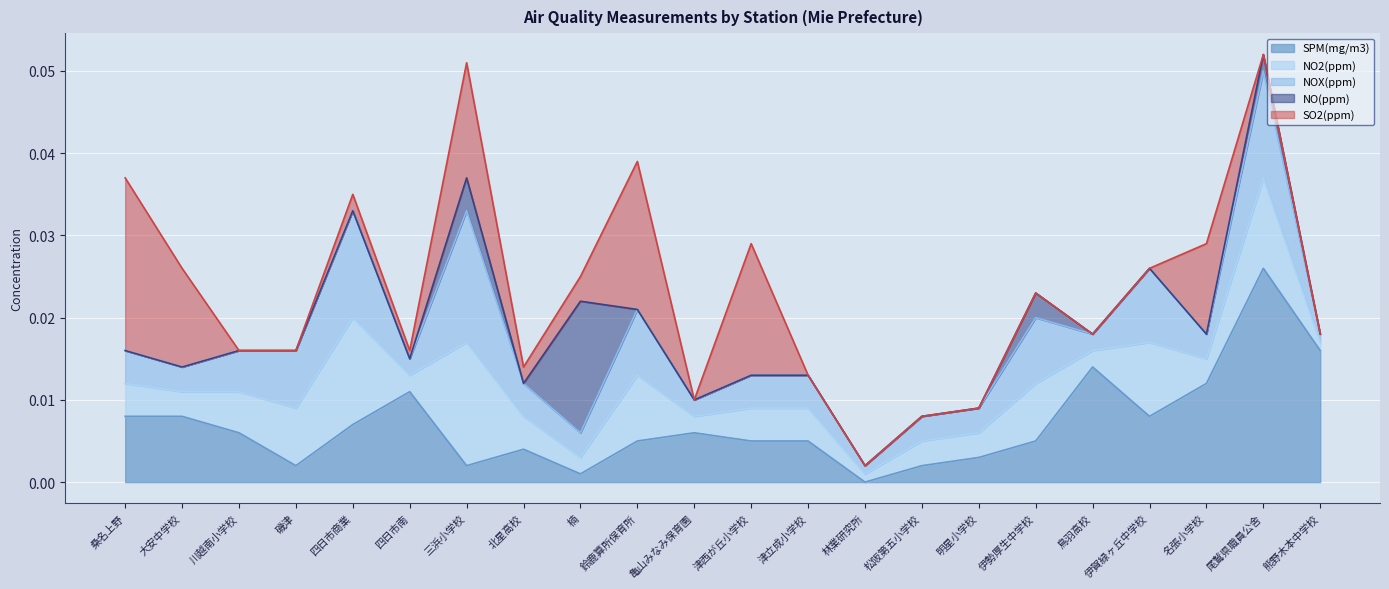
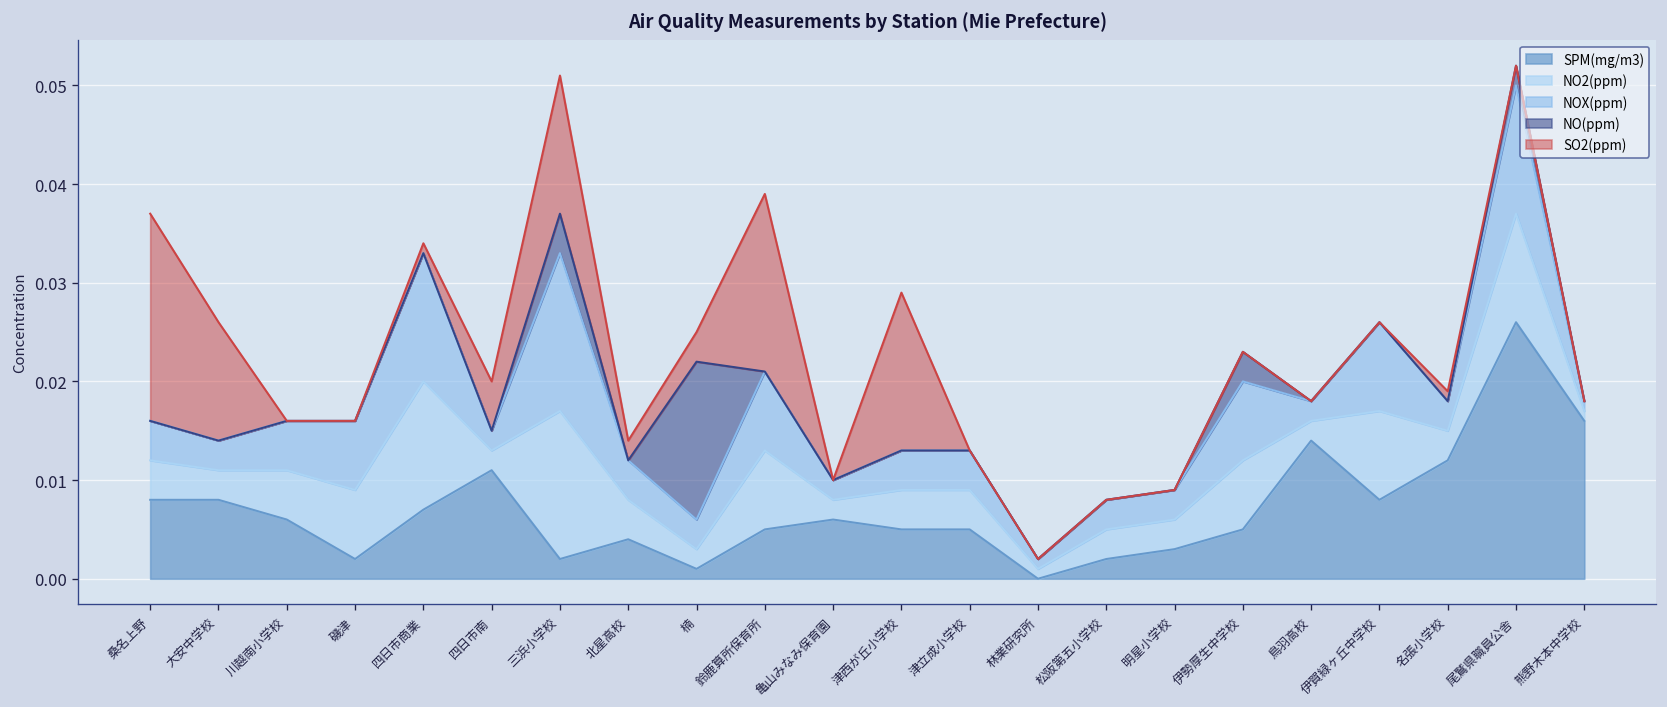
SO2(ppm), 四日市商業: 0.002 -> 0.001
SO2(ppm), 四日市南: 0.001 -> 0.005
SO2(ppm), 名張小学校: 0.011 -> 0.001
